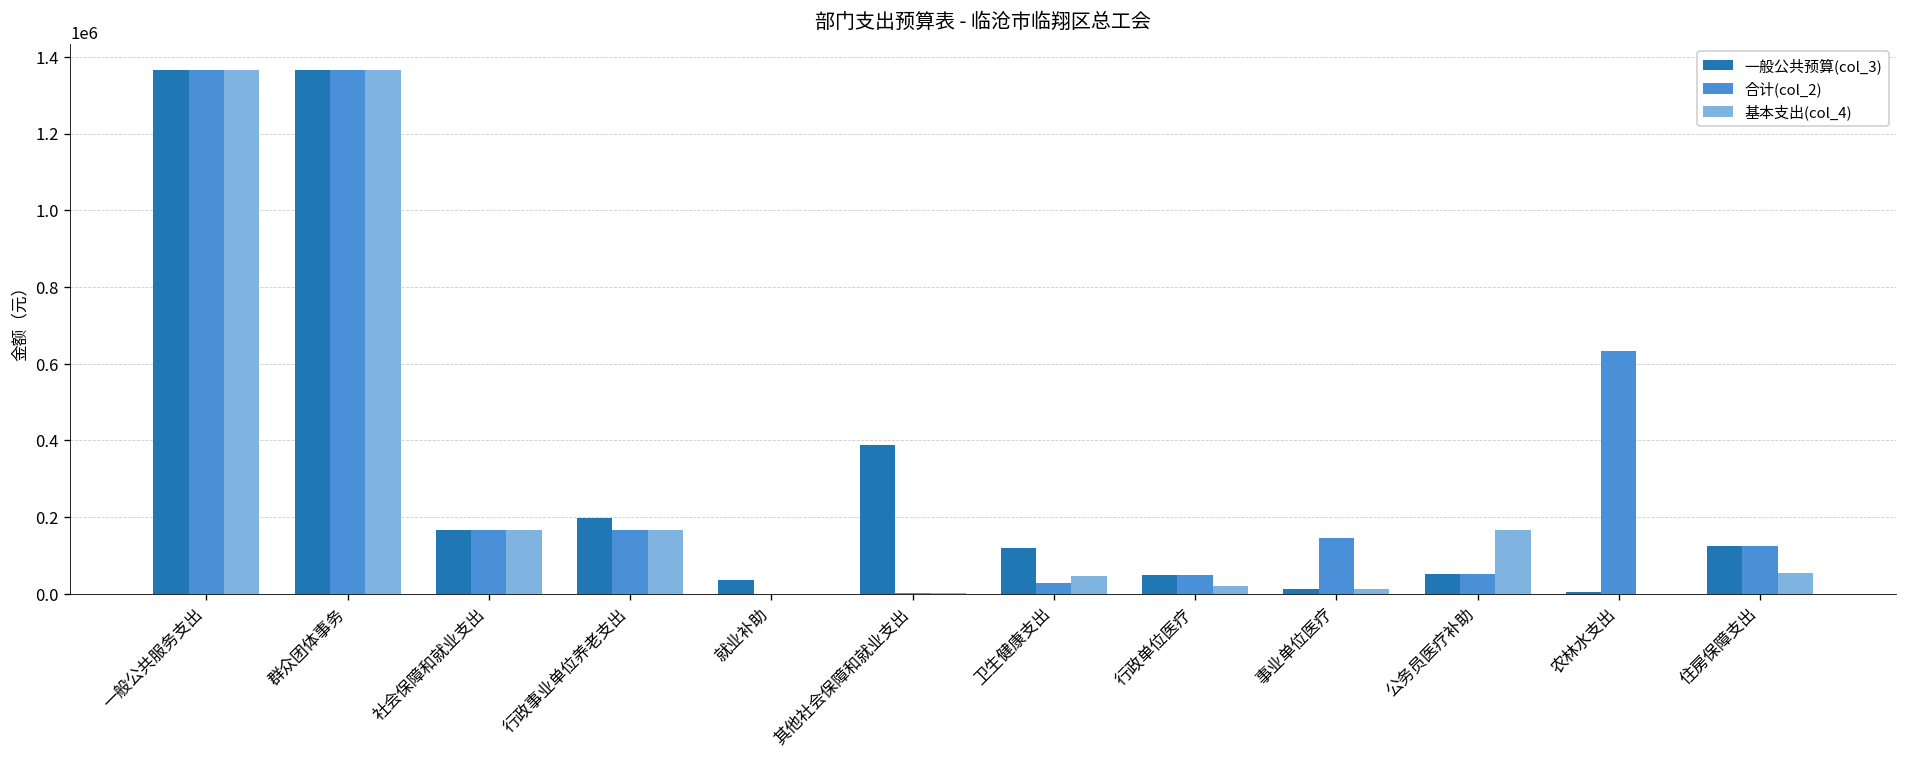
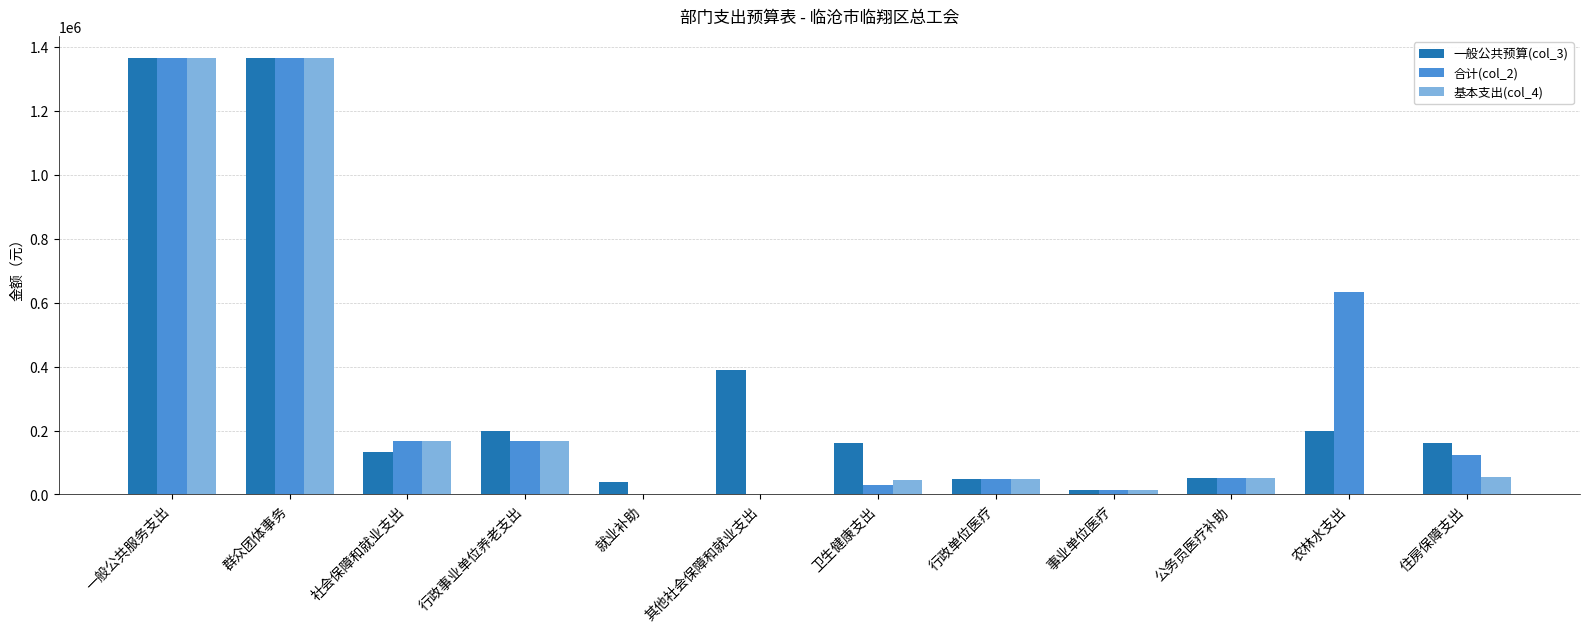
一般公共预算(col_3), 社会保障和就业支出: 170000 -> 130000
一般公共预算(col_3), 卫生健康支出: 120000 -> 160000
基本支出(col_4), 行政单位医疗: 20000 -> 50000
合计(col_2), 事业单位医疗: 150000 -> 10000
基本支出(col_4), 公务员医疗补助: 170000 -> 50000
一般公共预算(col_3), 农林水支出: 10000 -> 200000
一般公共预算(col_3), 住房保障支出: 120000 -> 160000
